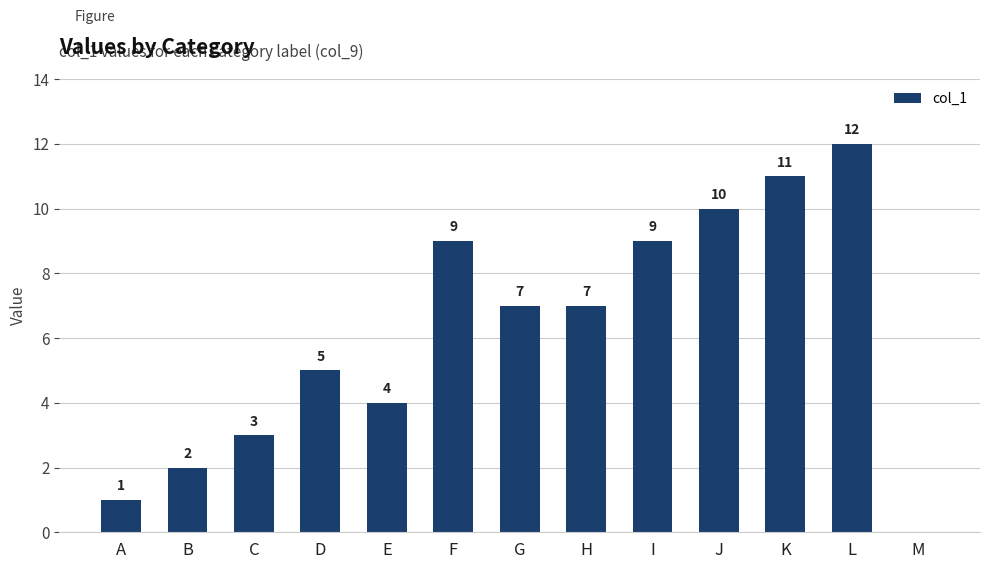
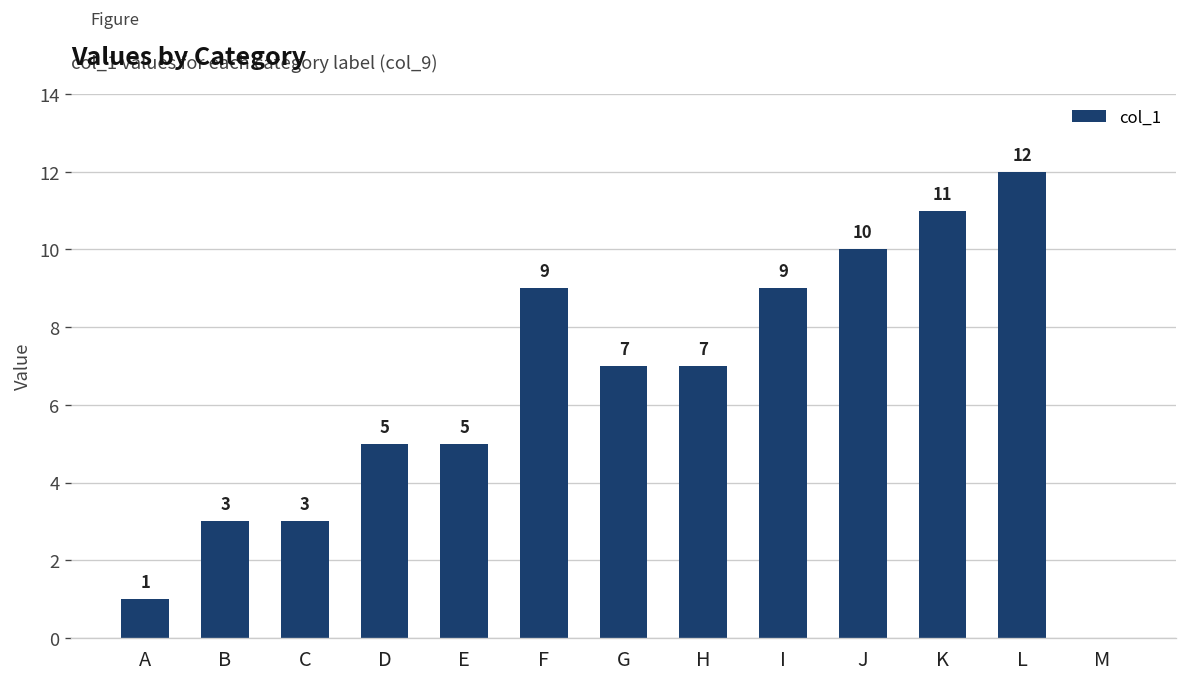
B: 2 -> 3
E: 4 -> 5
